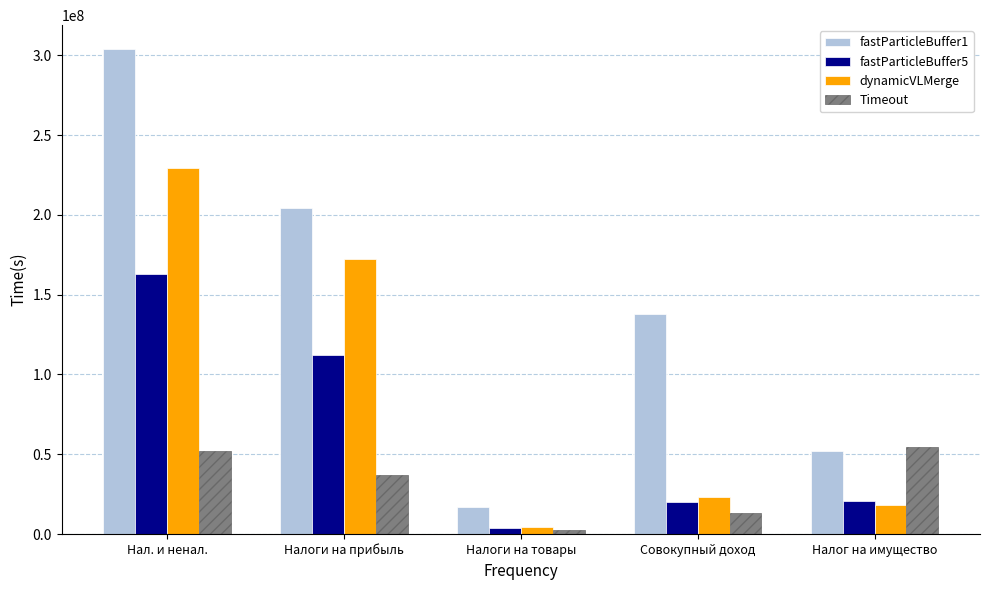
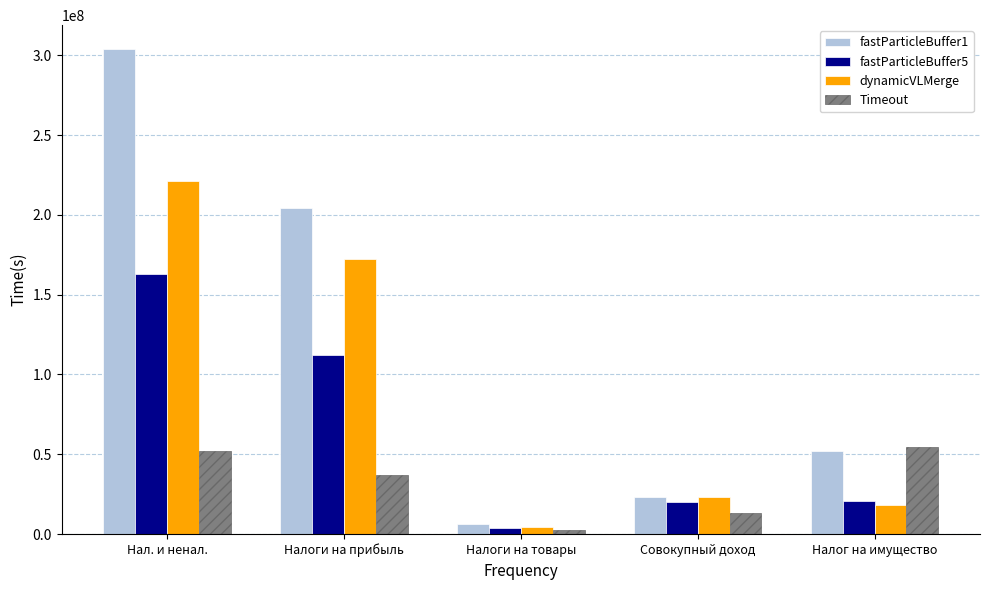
dynamicVLMerge, Нал. и ненал.: 229000000 -> 221000000
fastParticleBuffer1, Налоги на товары: 17000000 -> 7000000
fastParticleBuffer1, Совокупный доход: 138000000 -> 23000000
